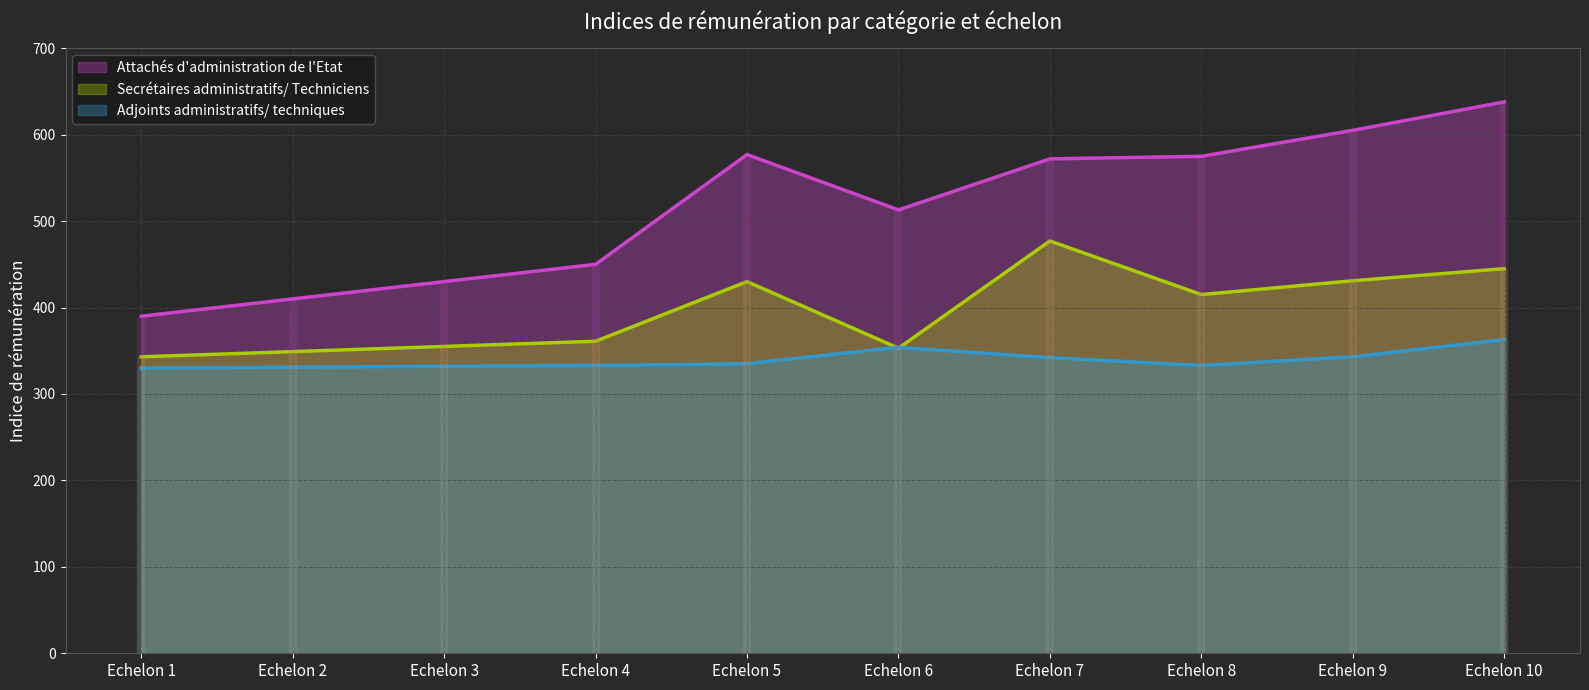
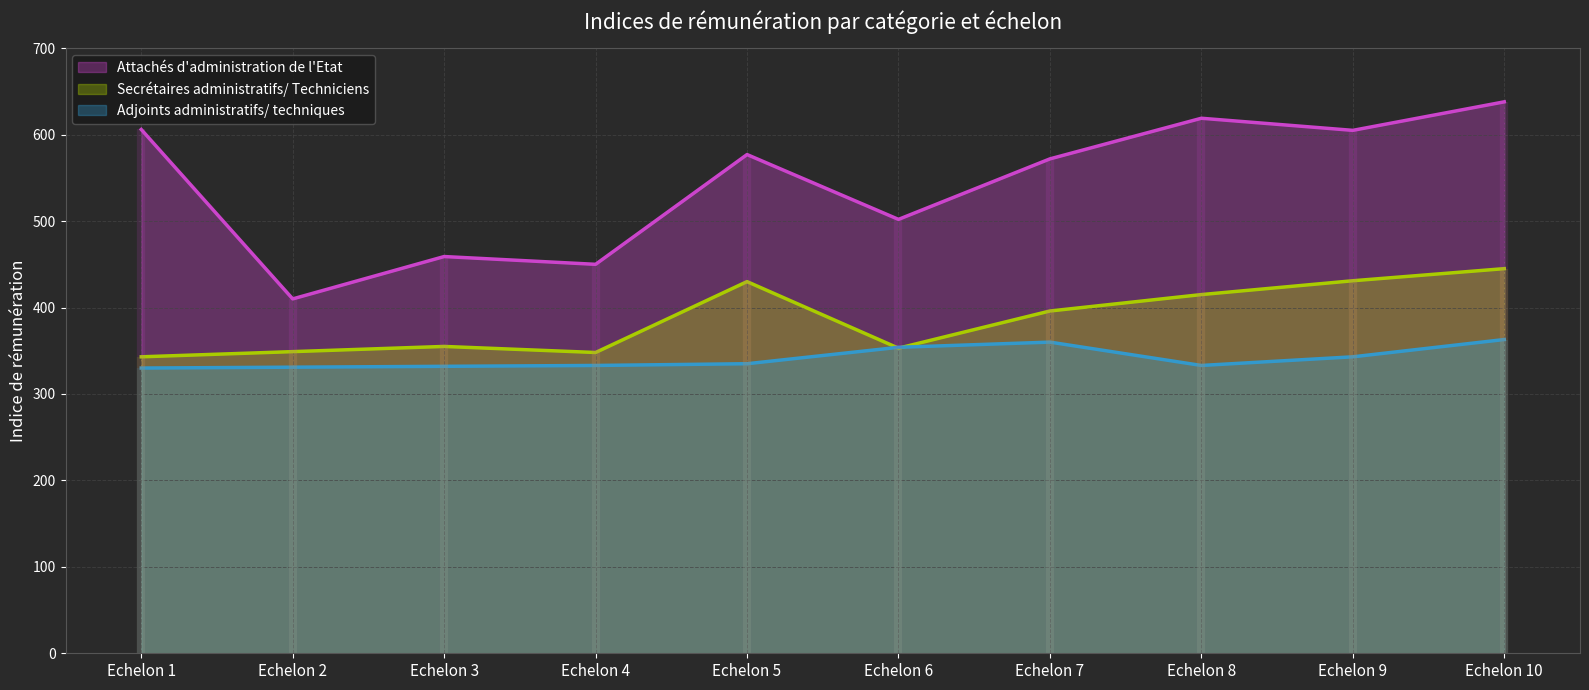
Attachés d'administration de l'Etat, Echelon 1: 390 -> 610
Attachés d'administration de l'Etat, Echelon 3: 430 -> 460
Secrétaires administratifs/ Techniciens, Echelon 4: 360 -> 350
Attachés d'administration de l'Etat, Echelon 6: 510 -> 500
Secrétaires administratifs/ Techniciens, Echelon 7: 480 -> 400
Adjoints administratifs/ techniques, Echelon 7: 340 -> 360
Attachés d'administration de l'Etat, Echelon 8: 580 -> 620
